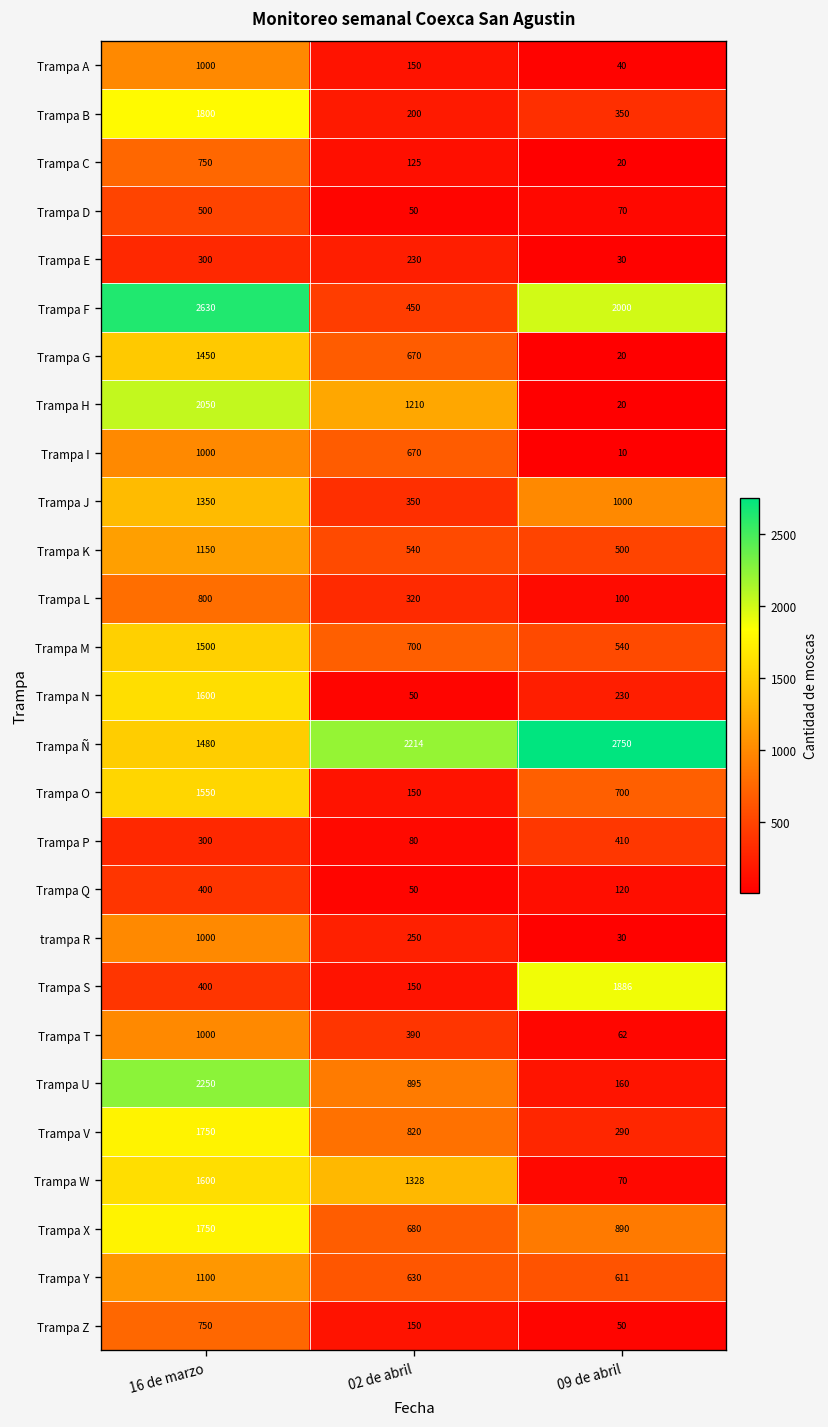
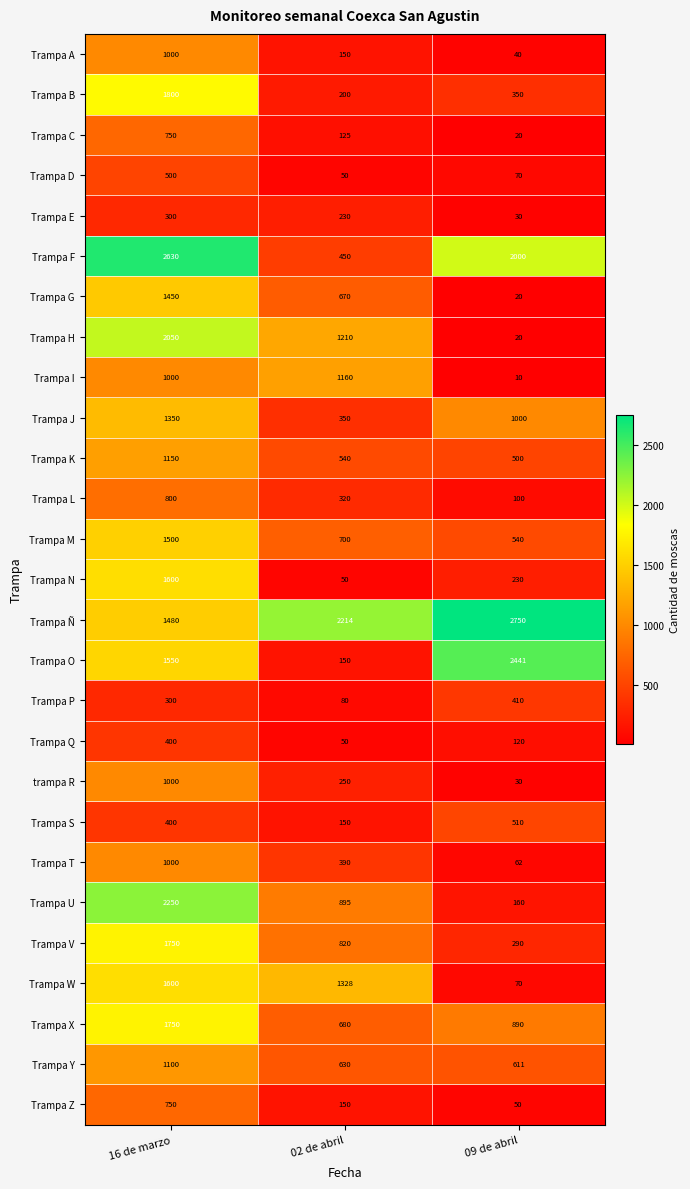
Trampa I, 02 de abril: 670 -> 1160
Trampa O, 09 de abril: 700 -> 2441
Trampa S, 09 de abril: 1886 -> 510
